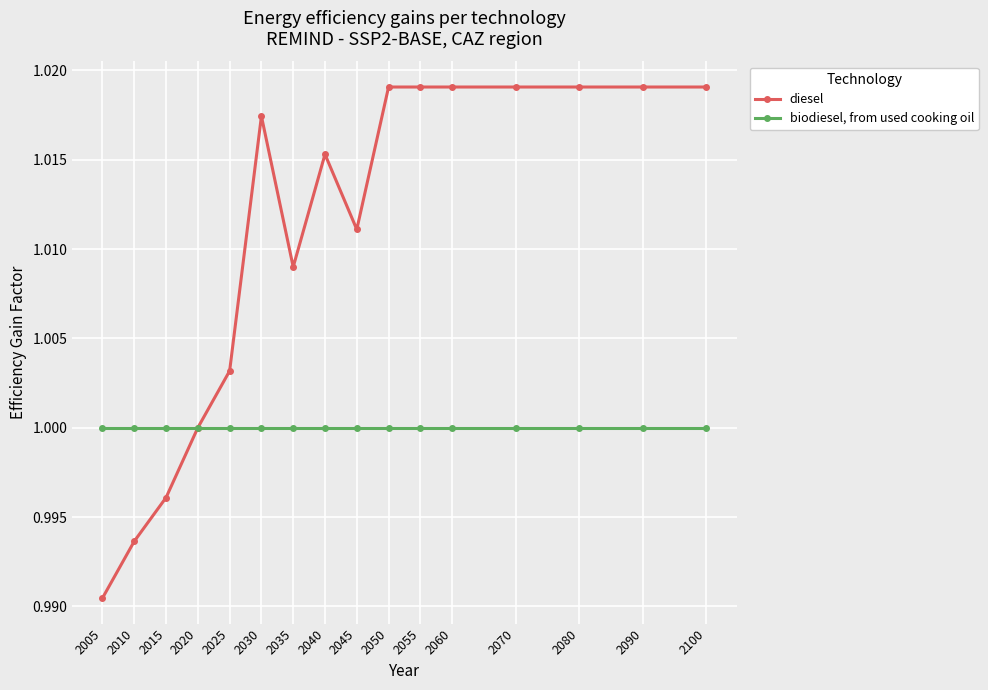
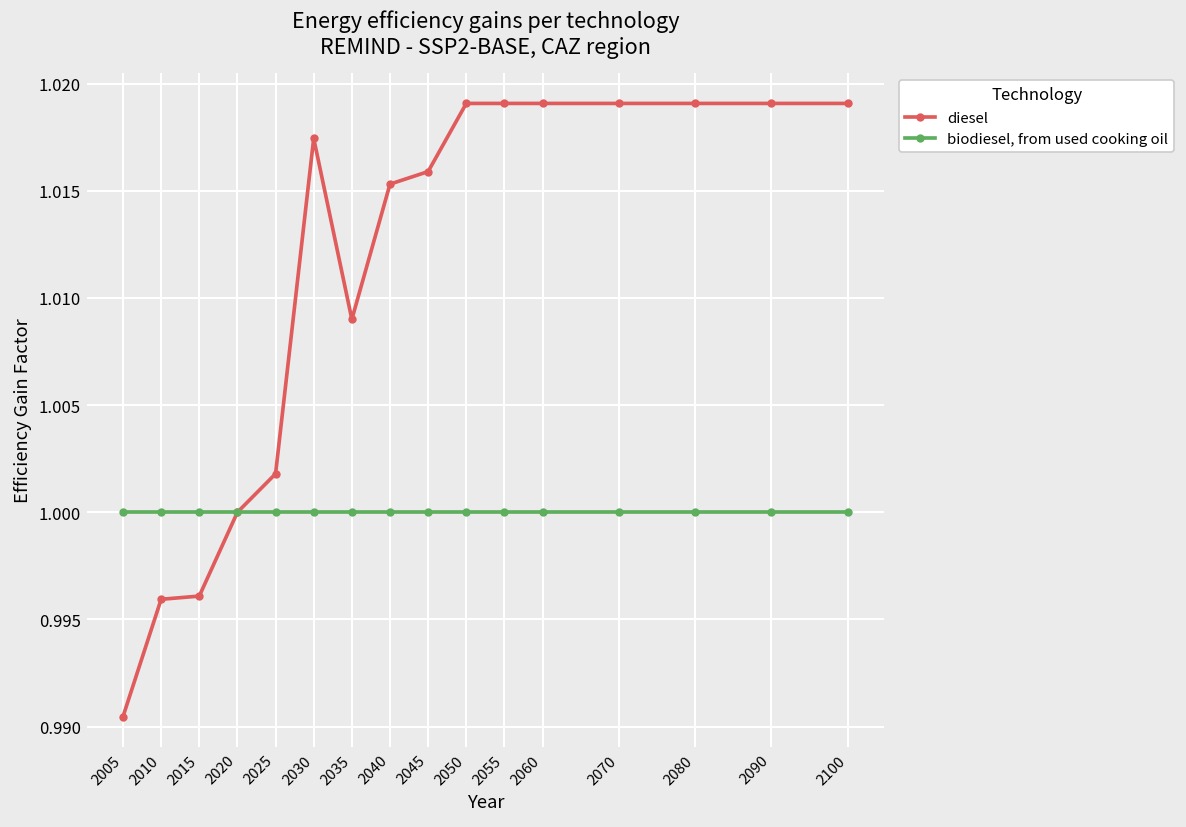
diesel, 2010: 0.9936 -> 0.9959
diesel, 2025: 1.0032 -> 1.0018
diesel, 2045: 1.0111 -> 1.0159
